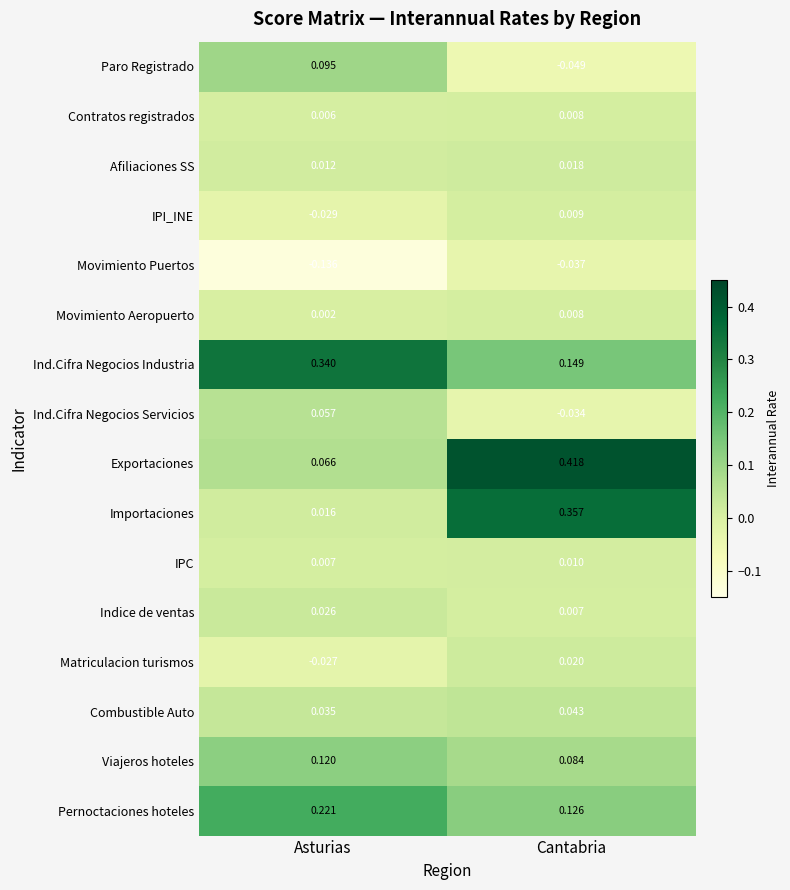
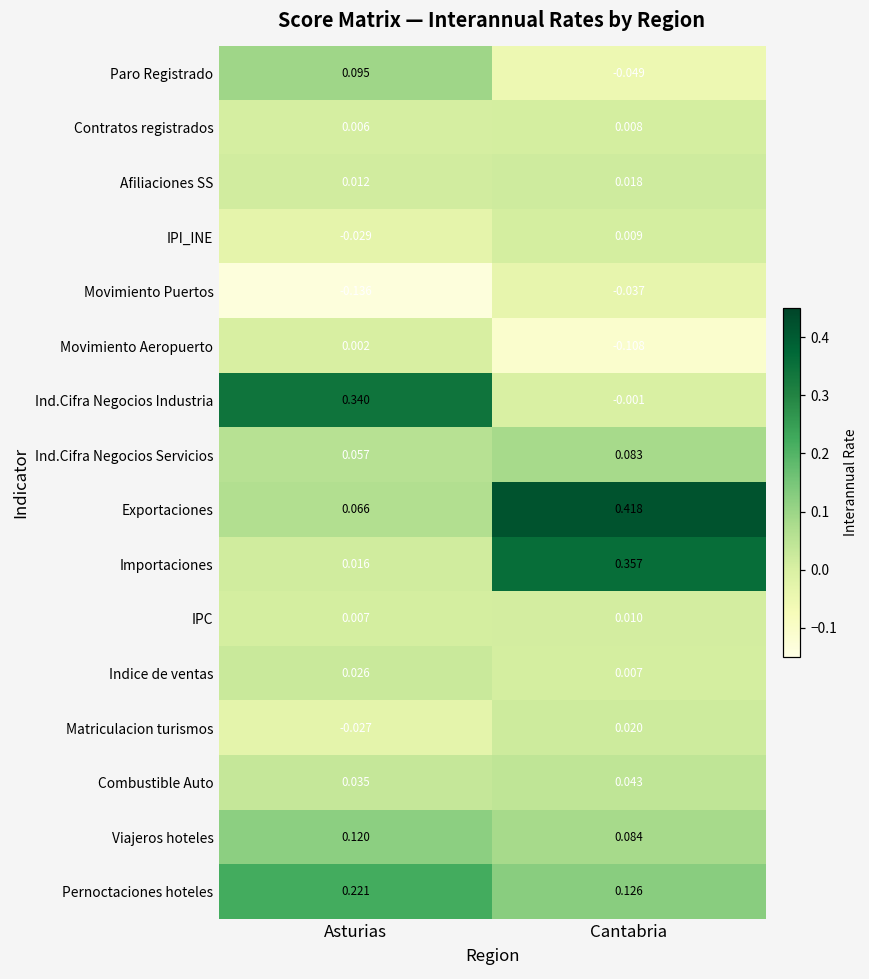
Movimiento Aeropuerto, Cantabria: 0.008 -> -0.108
Ind.Cifra Negocios Industria, Cantabria: 0.149 -> -0.001
Ind.Cifra Negocios Servicios, Cantabria: -0.034 -> 0.083
